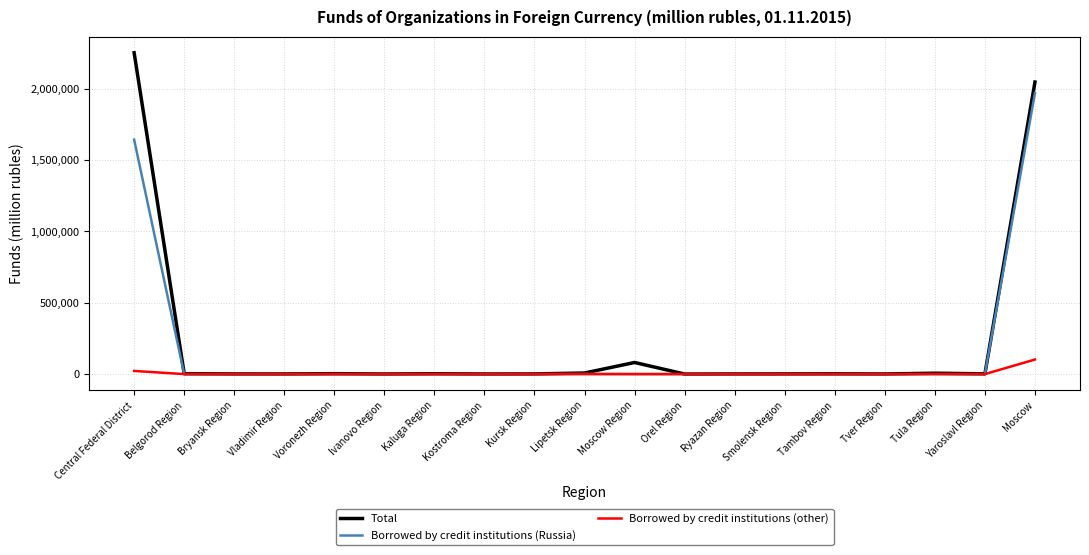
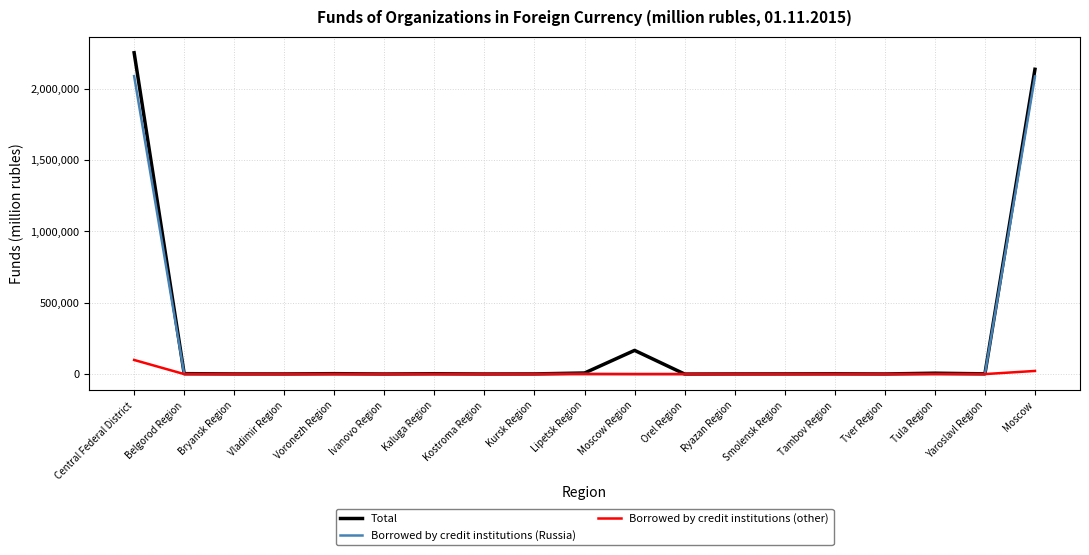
Borrowed by credit institutions (Russia), Central Federal District: 1,640,000 -> 2,090,000
Borrowed by credit institutions (other), Central Federal District: 20,000 -> 100,000
Total, Moscow Region: 80,000 -> 170,000
Total, Moscow: 2,050,000 -> 2,140,000
Borrowed by credit institutions (Russia), Moscow: 1,970,000 -> 2,090,000
Borrowed by credit institutions (other), Moscow: 100,000 -> 20,000
